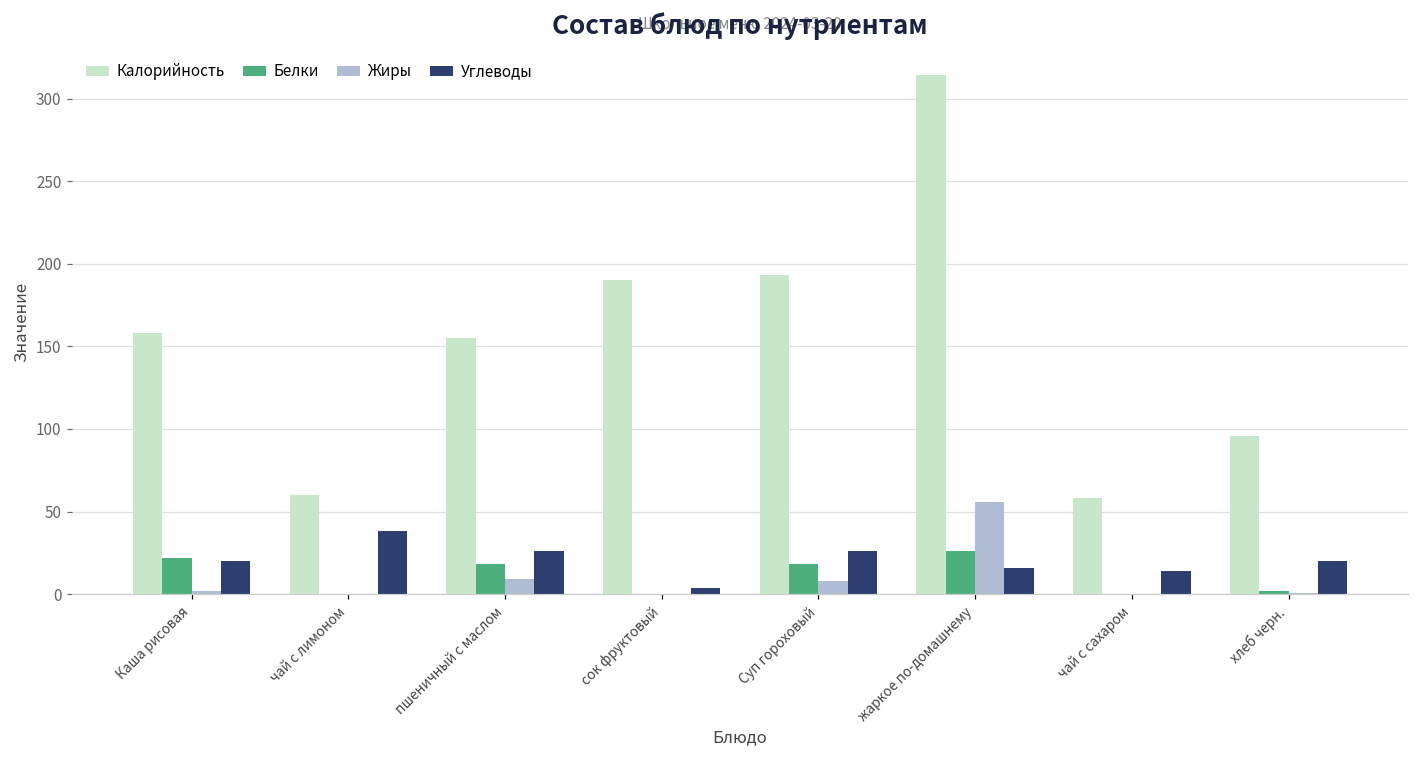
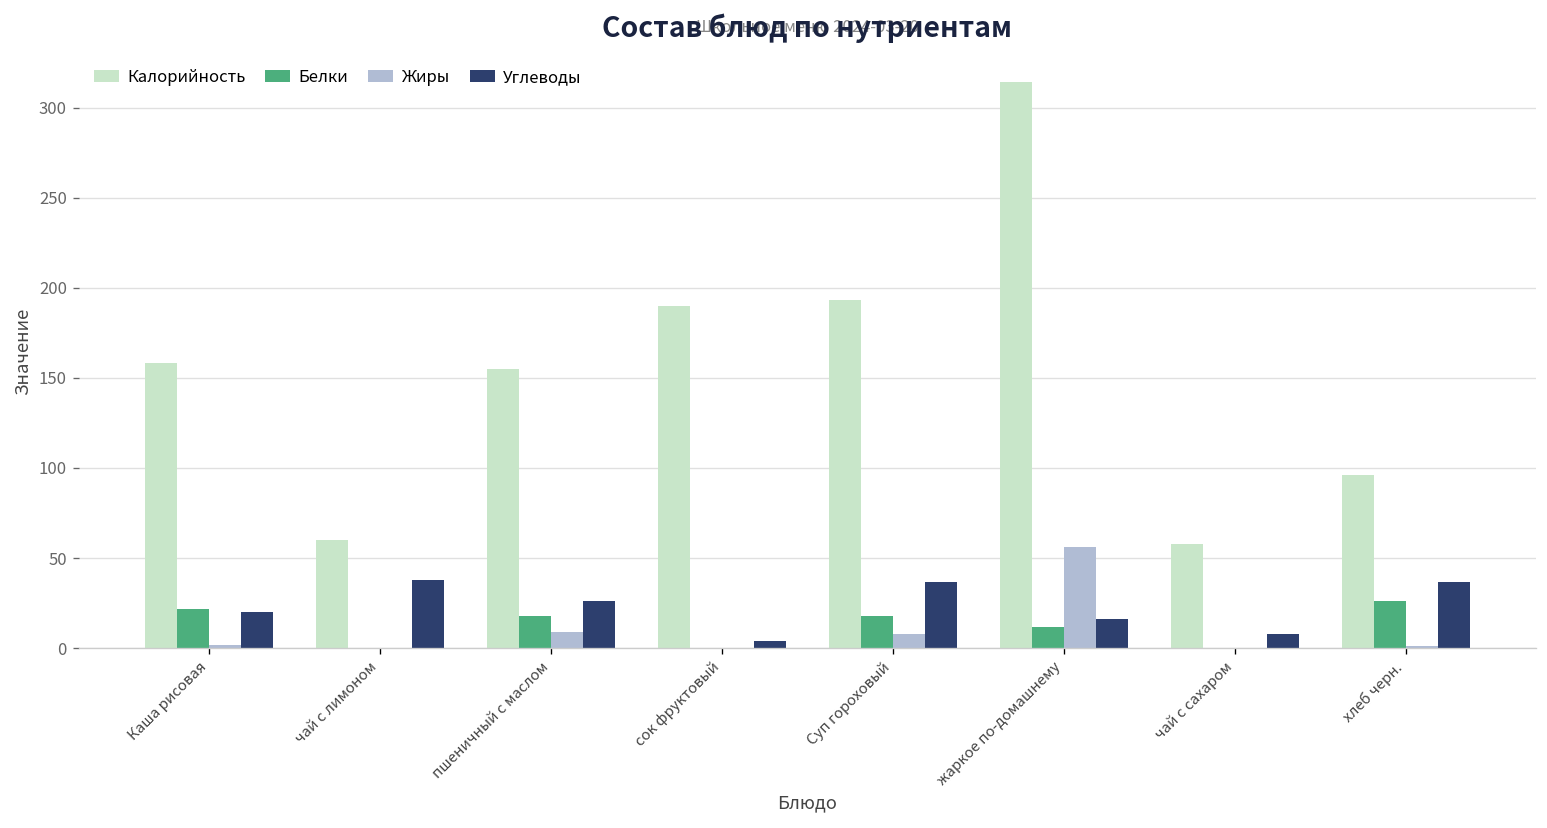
Углеводы, Суп гороховый: 26 -> 37
Белки, жаркое по-домашнему: 26 -> 12
Углеводы, чай с сахаром: 14 -> 8
Белки, хлеб черн.: 2 -> 26
Углеводы, хлеб черн.: 20 -> 37
